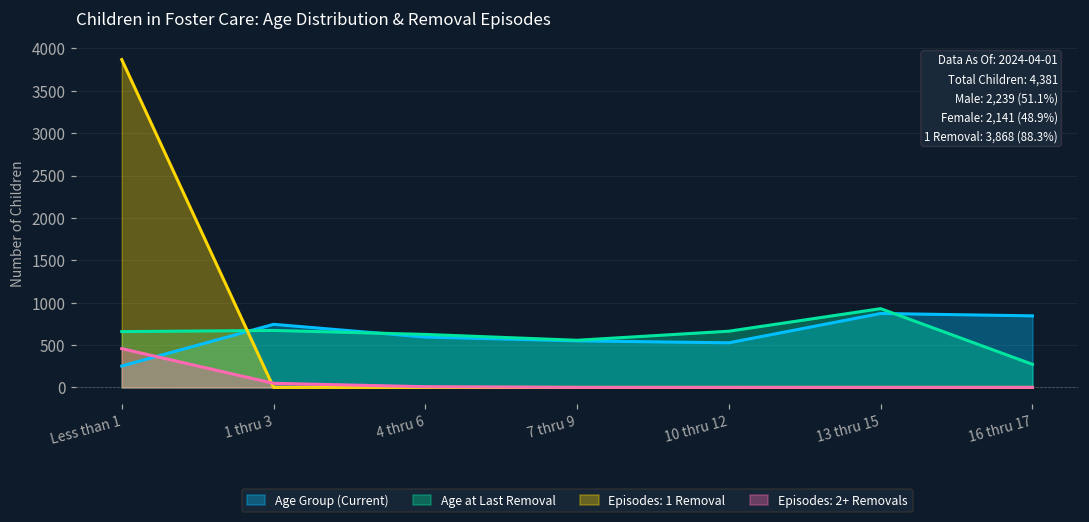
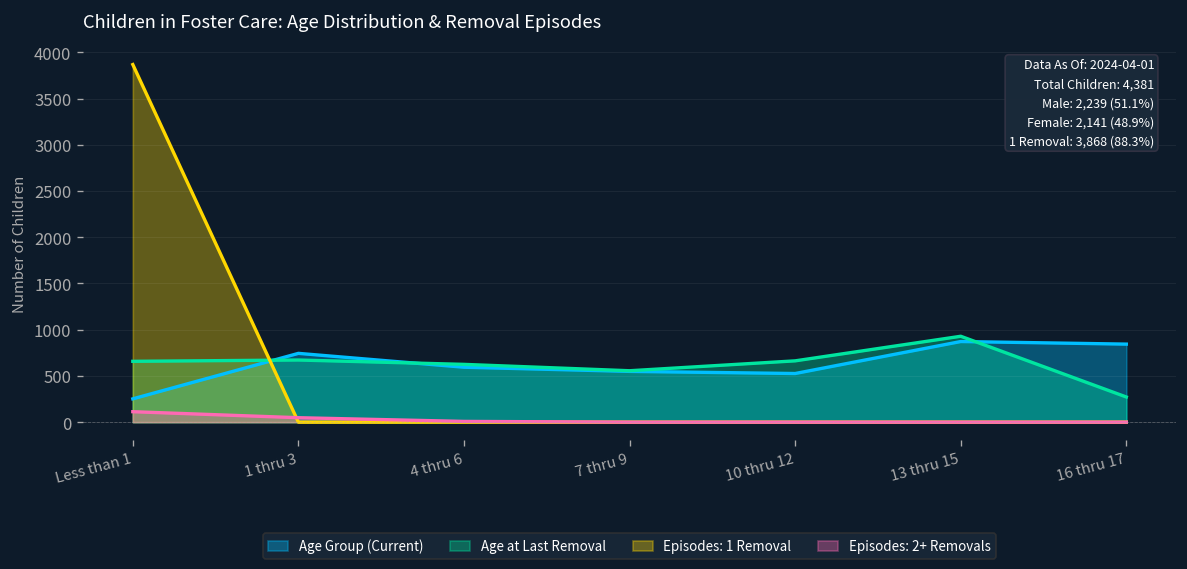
Episodes: 2+ Removals, Less than 1: 500 -> 100
